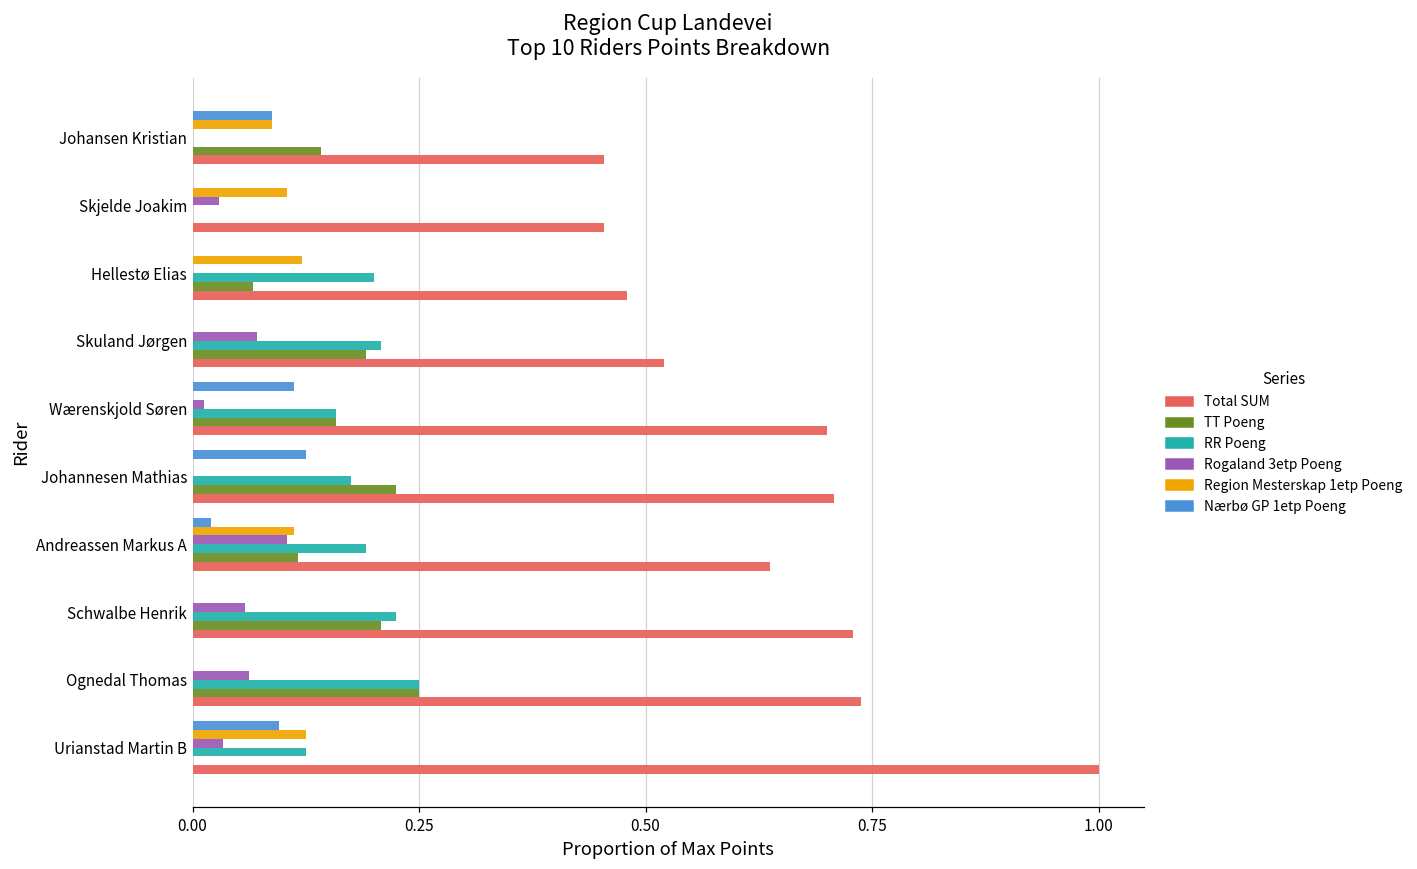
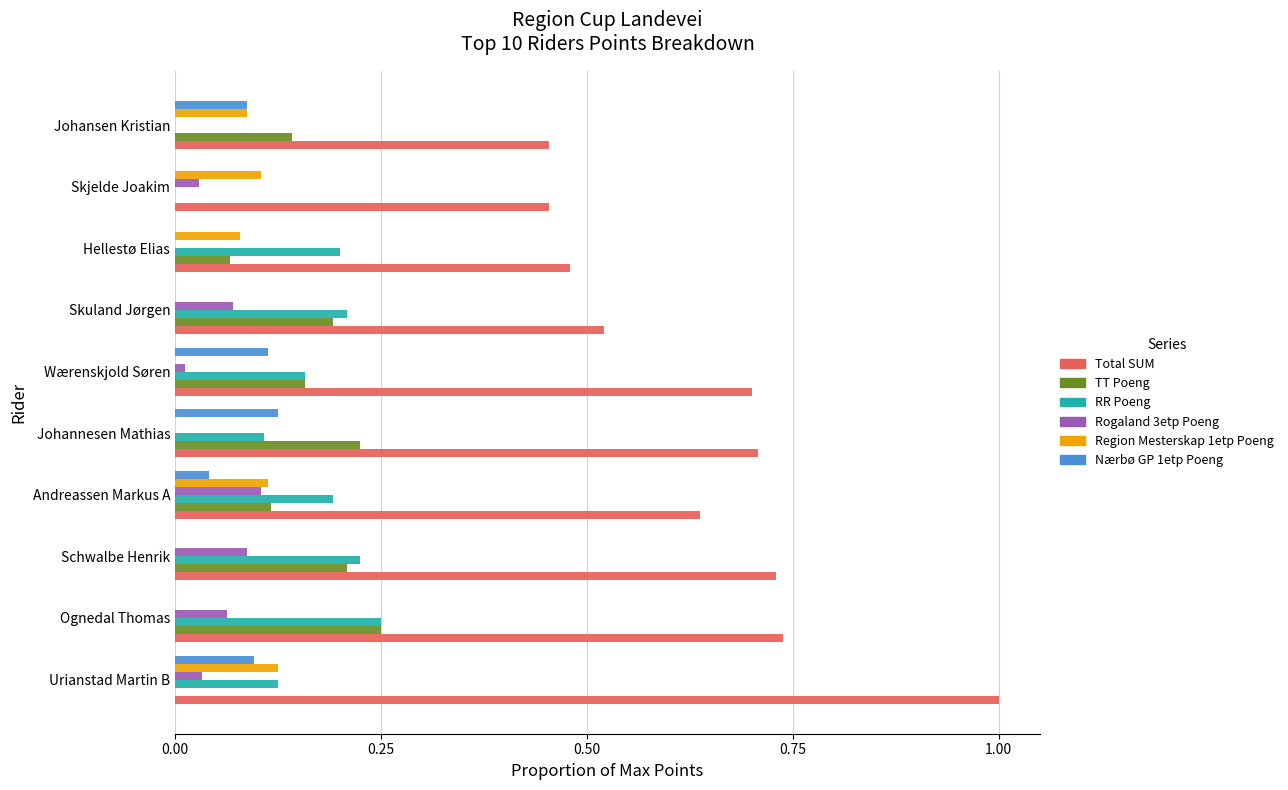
Region Mesterskap 1etp Poeng, Hellestø Elias: 0.12 -> 0.08
RR Poeng, Johannesen Mathias: 0.18 -> 0.11
Nærbø GP 1etp Poeng, Andreassen Markus A: 0.02 -> 0.04
Rogaland 3etp Poeng, Schwalbe Henrik: 0.06 -> 0.09
